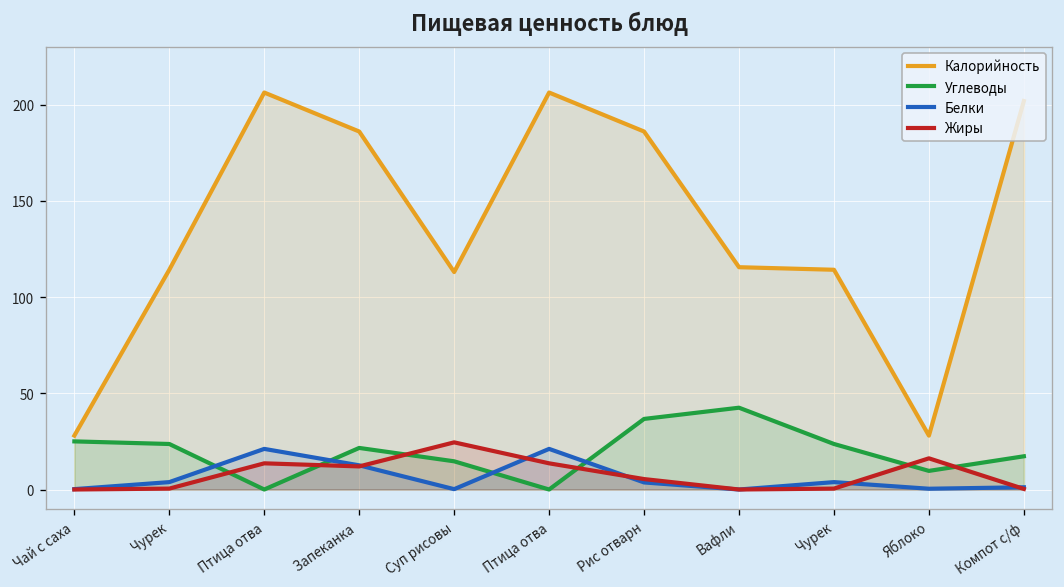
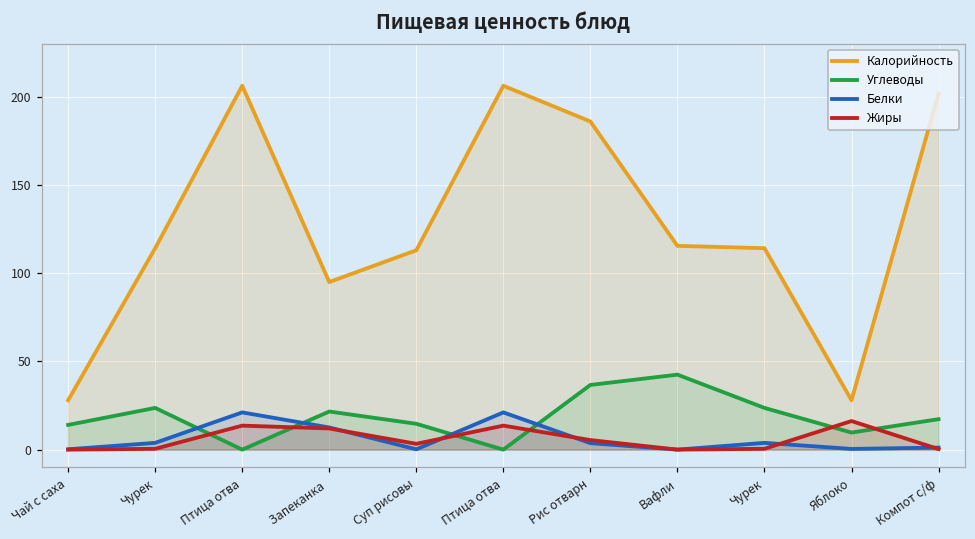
Углеводы, Чай с саха: 25 -> 14
Калорийность, Запеканка: 186 -> 95
Жиры, Суп рисовы: 25 -> 3
